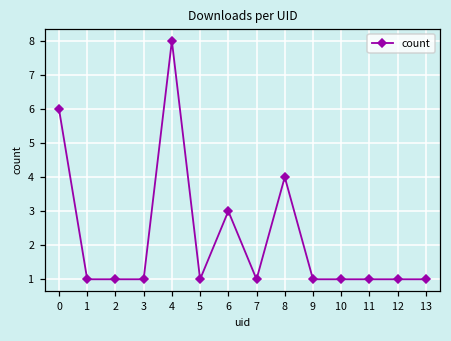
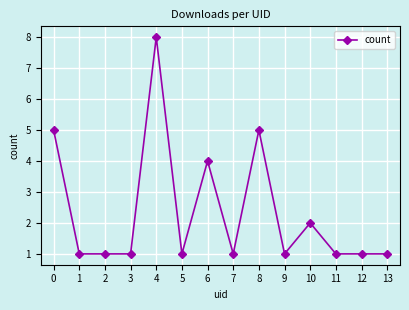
0: 6 -> 5
6: 3 -> 4
8: 4 -> 5
10: 1 -> 2
